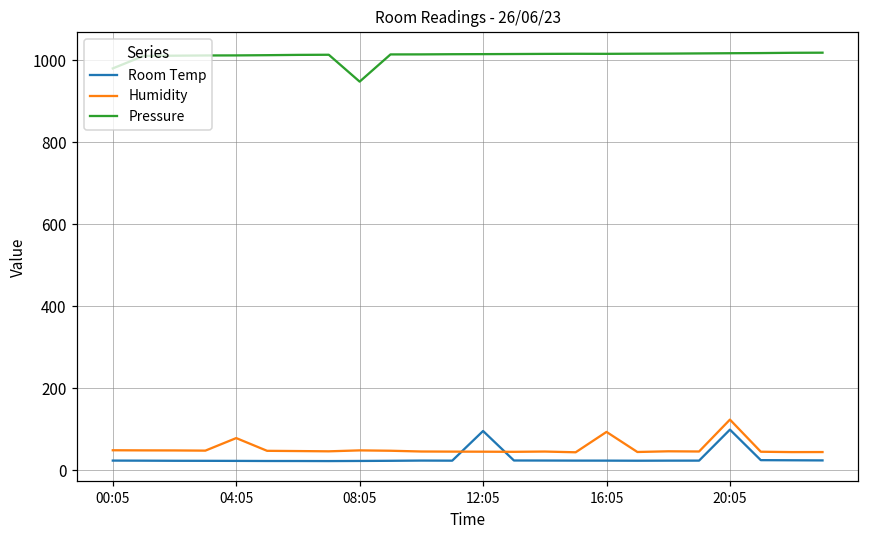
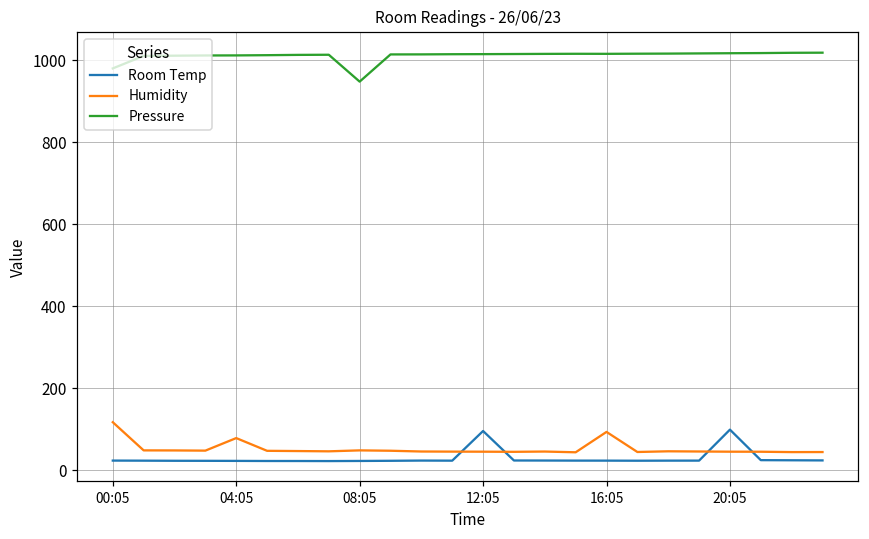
Humidity, 00:05: 50 -> 120
Humidity, 20:05: 120 -> 50
